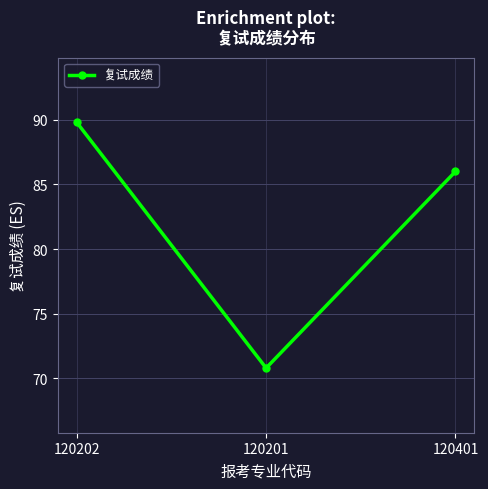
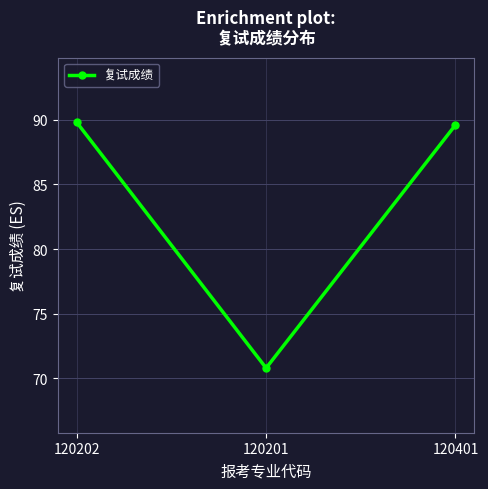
120401: 86.0 -> 89.6
